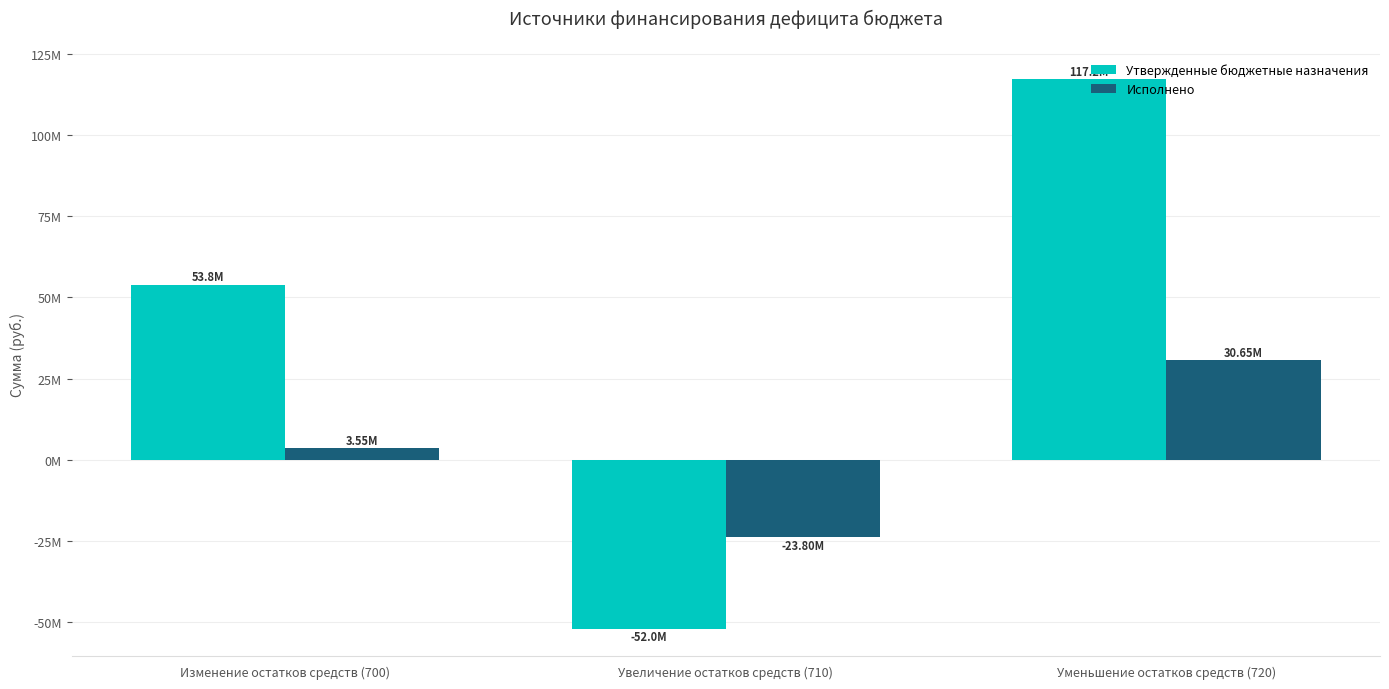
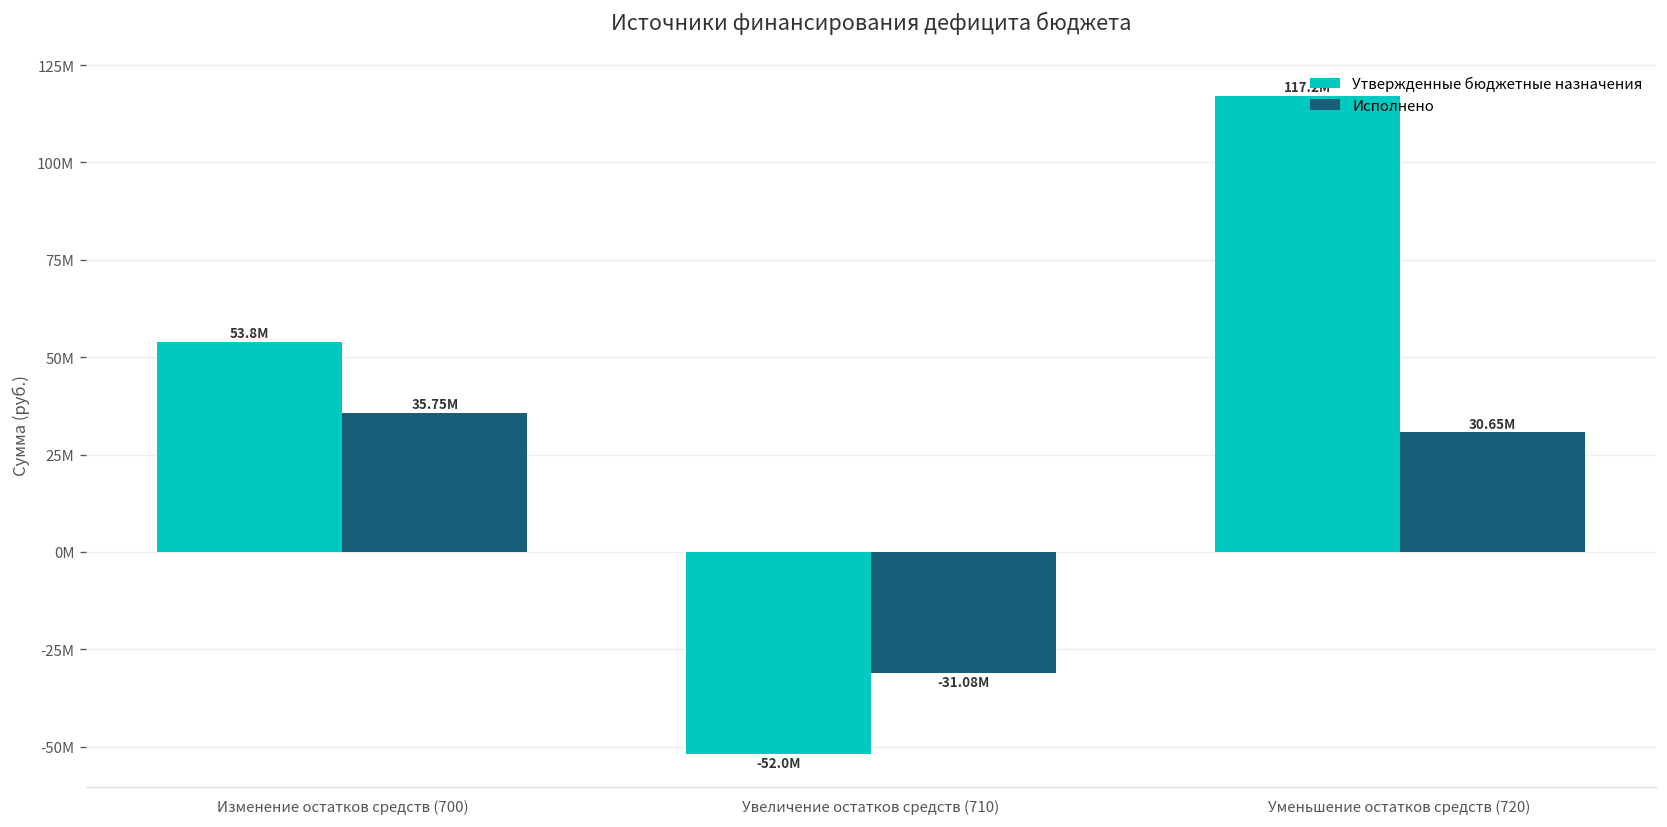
Исполнено, Изменение остатков средств (700): 3.55M -> 35.75M
Исполнено, Увеличение остатков средств (710): -23.80M -> -31.08M
